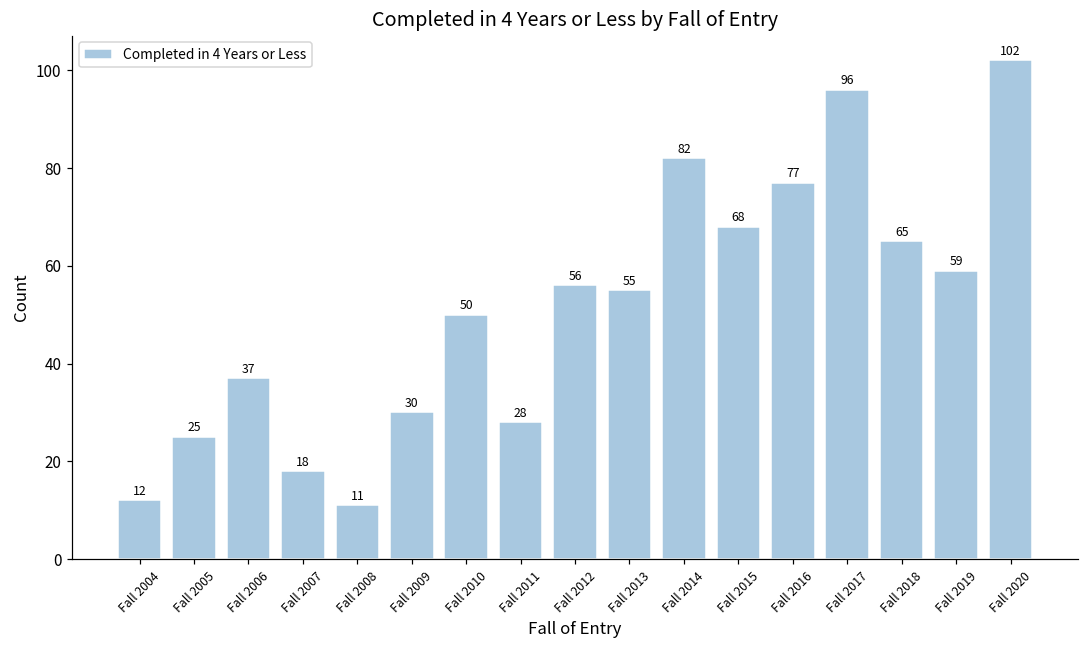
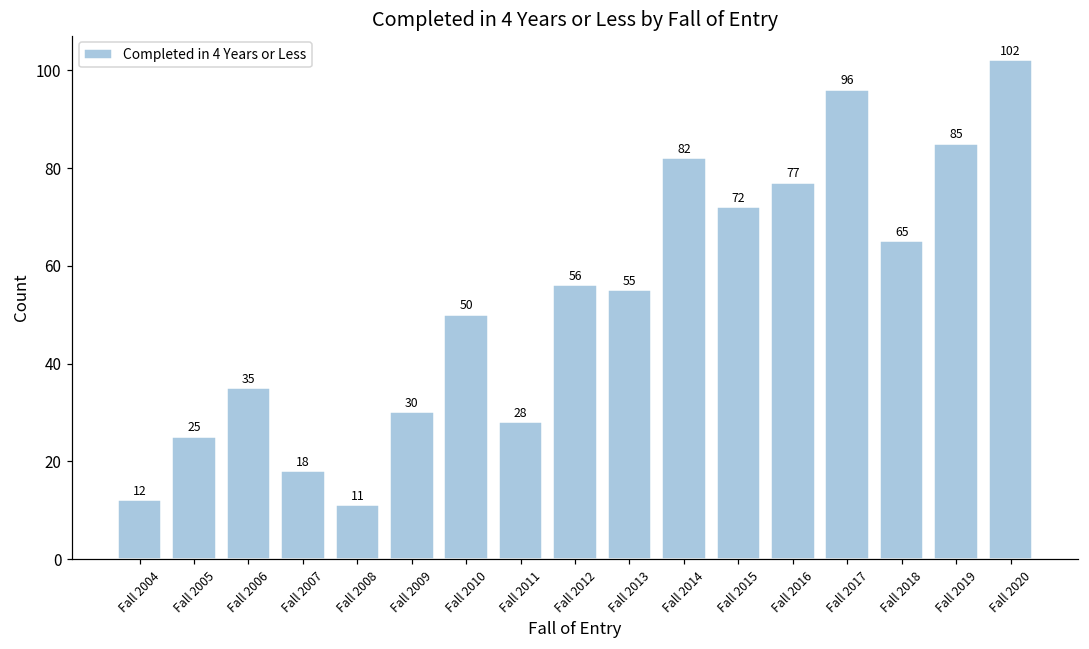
Fall 2006: 37 -> 35
Fall 2015: 68 -> 72
Fall 2019: 59 -> 85
